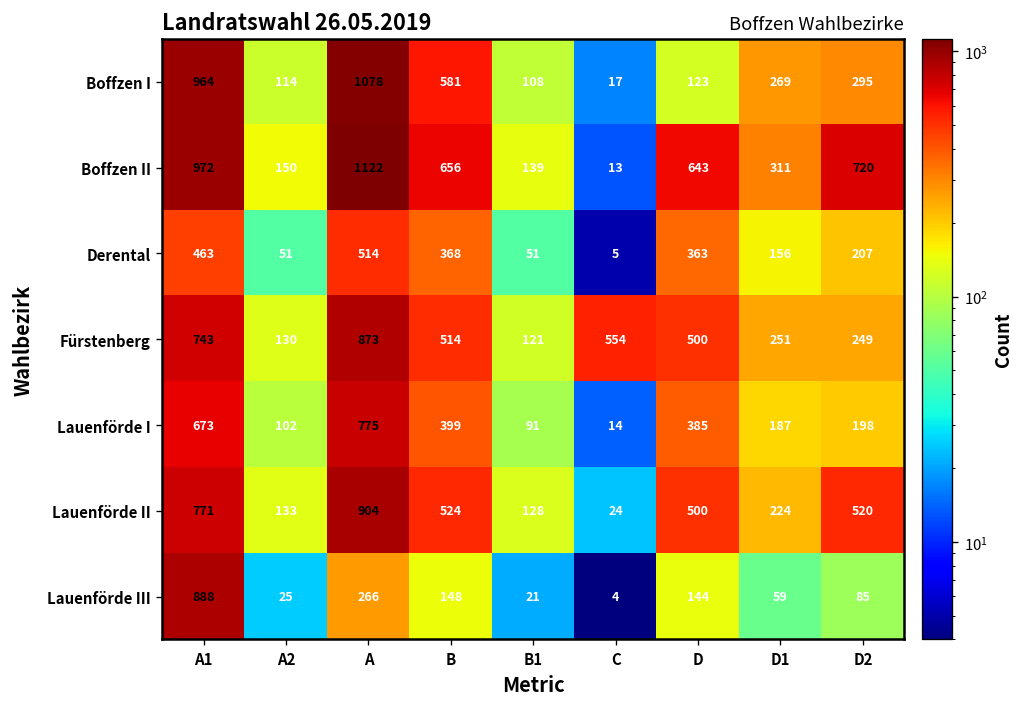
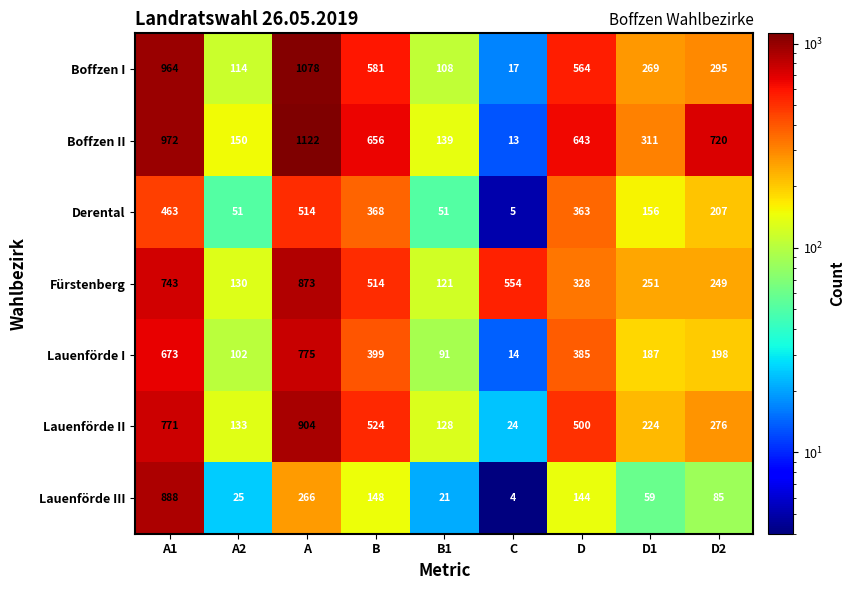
Boffzen I, D: 123 -> 564
Fürstenberg, D: 500 -> 328
Lauenförde II, D2: 520 -> 276
